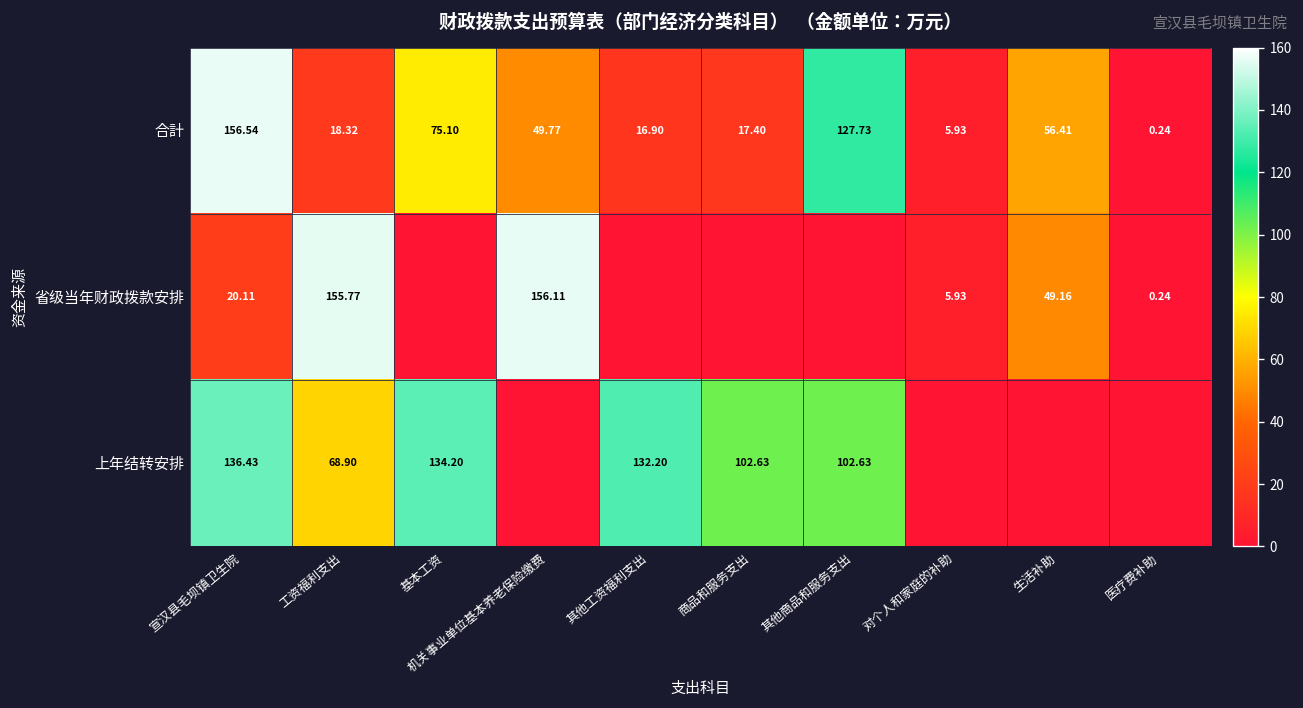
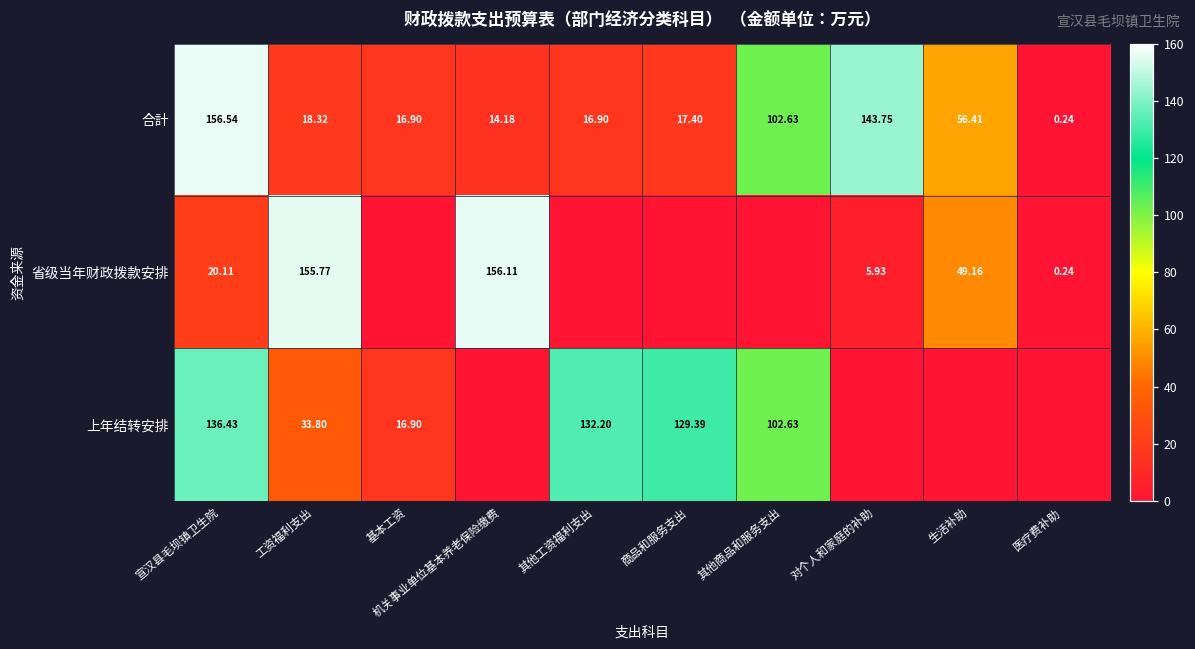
合計, 基本工资: 75.10 -> 16.90
合計, 机关事业单位基本养老保险缴费: 49.77 -> 14.18
合計, 其他商品和服务支出: 127.73 -> 102.63
合計, 对个人和家庭的补助: 5.93 -> 143.75
上年结转安排, 工资福利支出: 68.90 -> 33.80
上年结转安排, 基本工资: 134.20 -> 16.90
上年结转安排, 商品和服务支出: 102.63 -> 129.39
